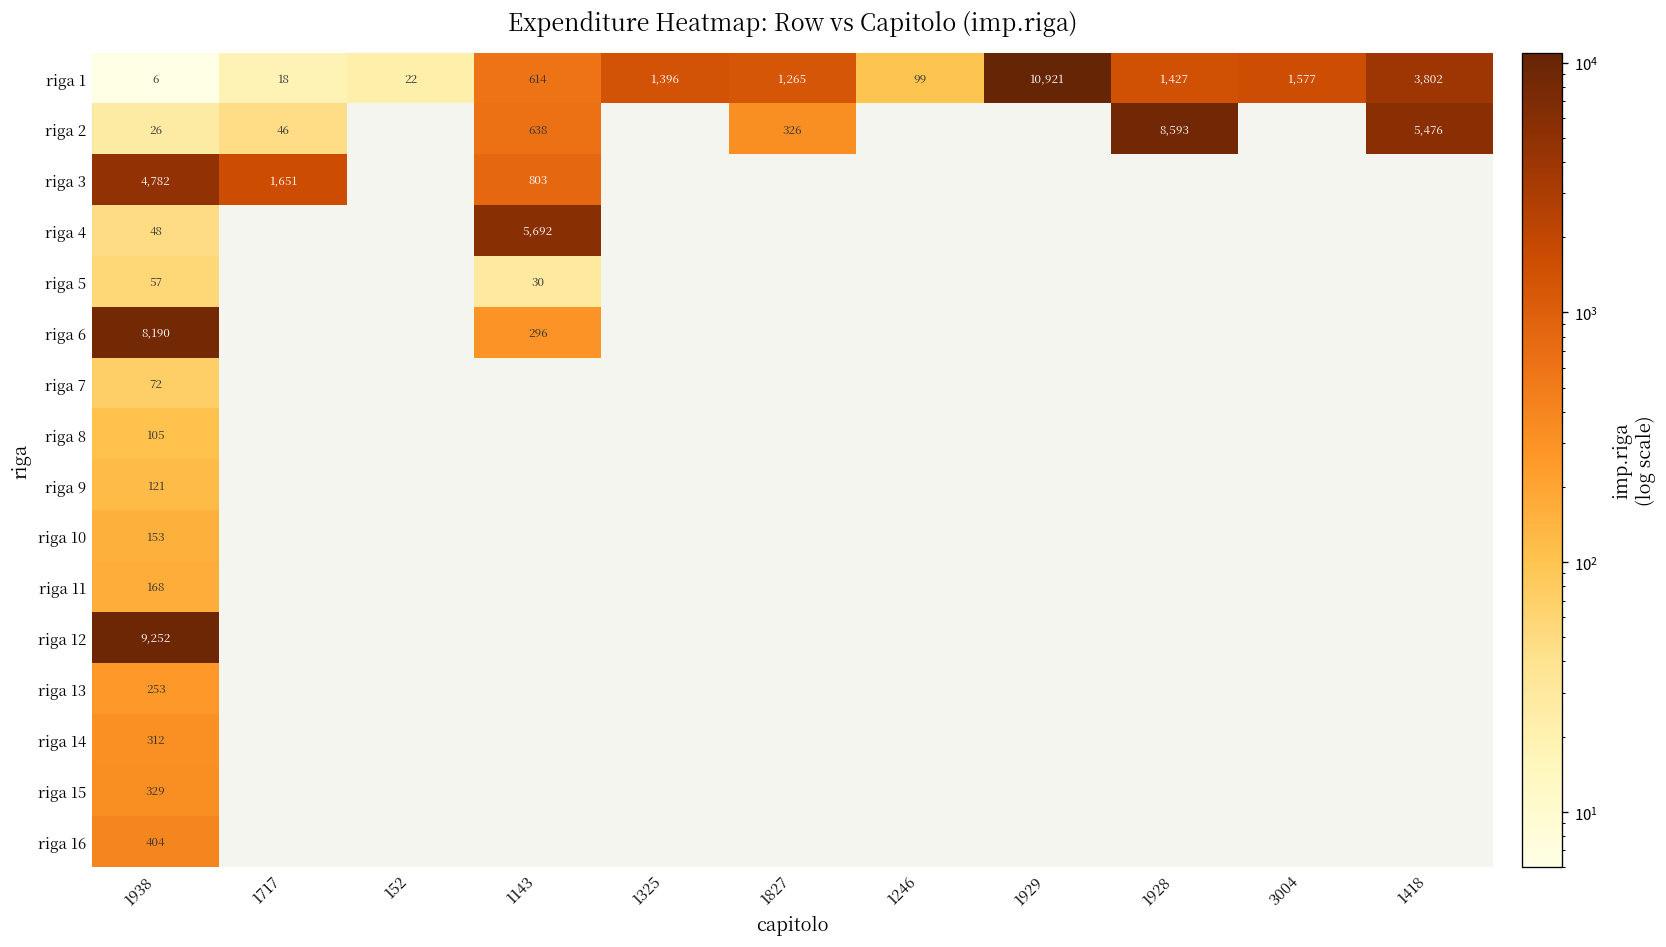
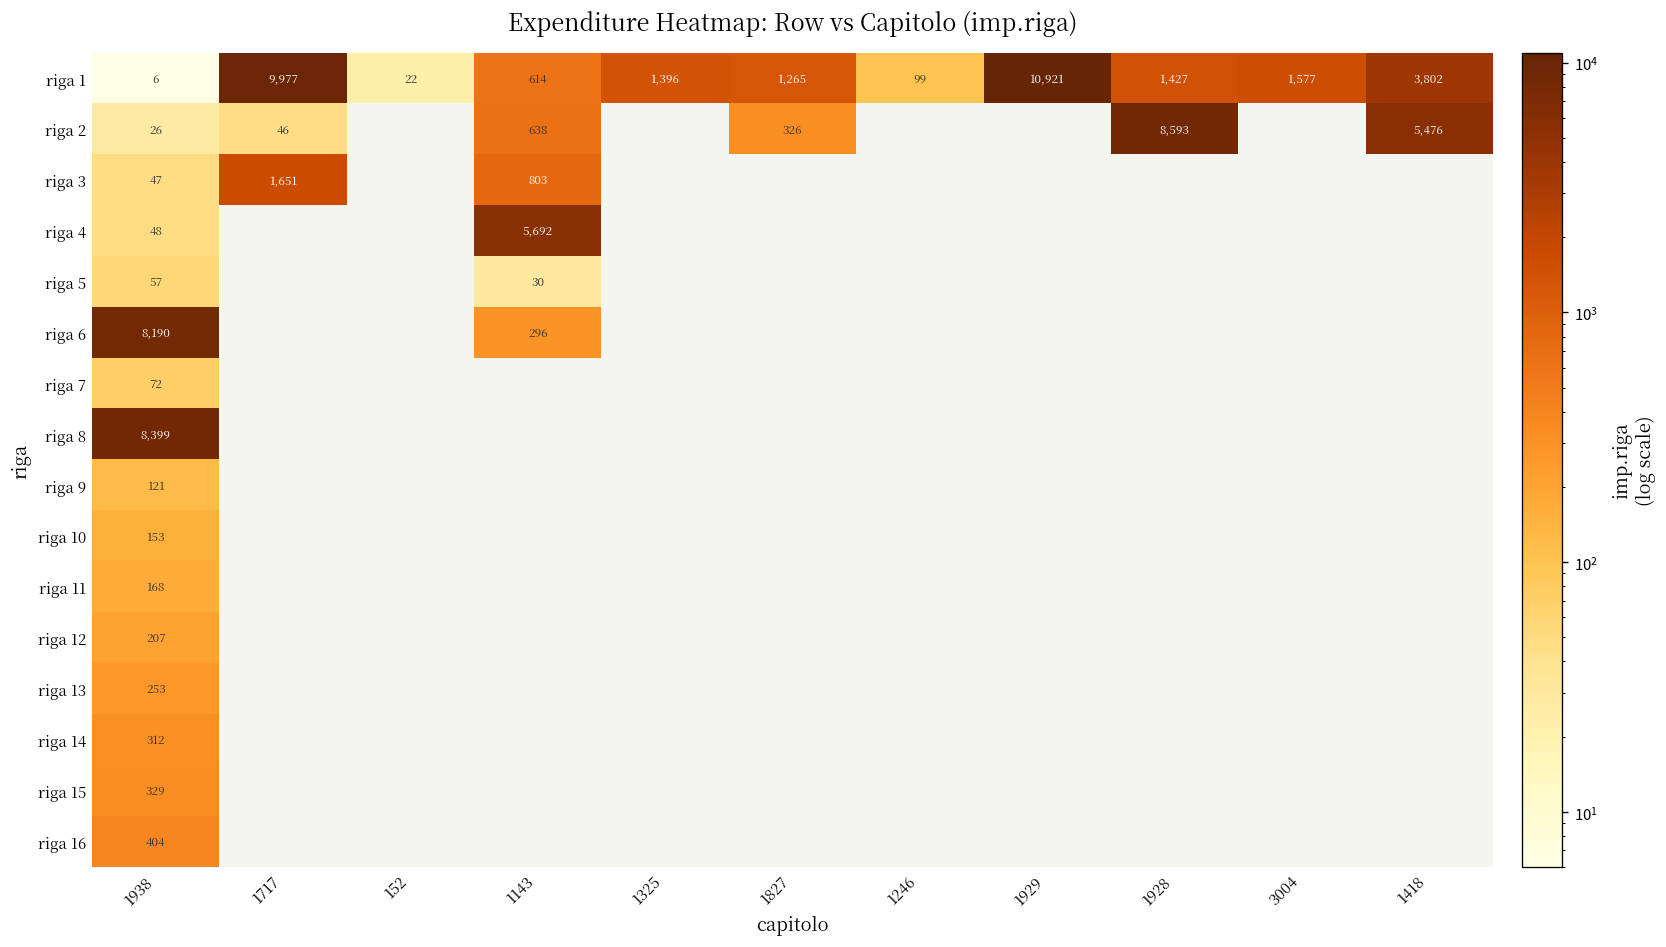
riga 1, 1717: 18 -> 9,977
riga 3, 1938: 4,782 -> 47
riga 8, 1938: 105 -> 8,399
riga 12, 1938: 9,252 -> 207
